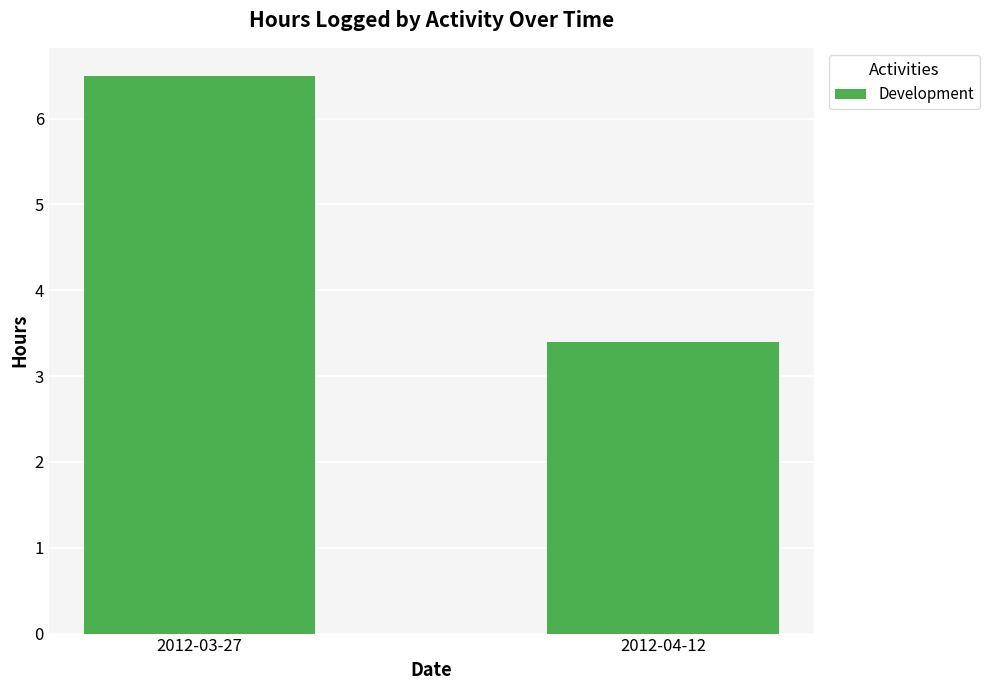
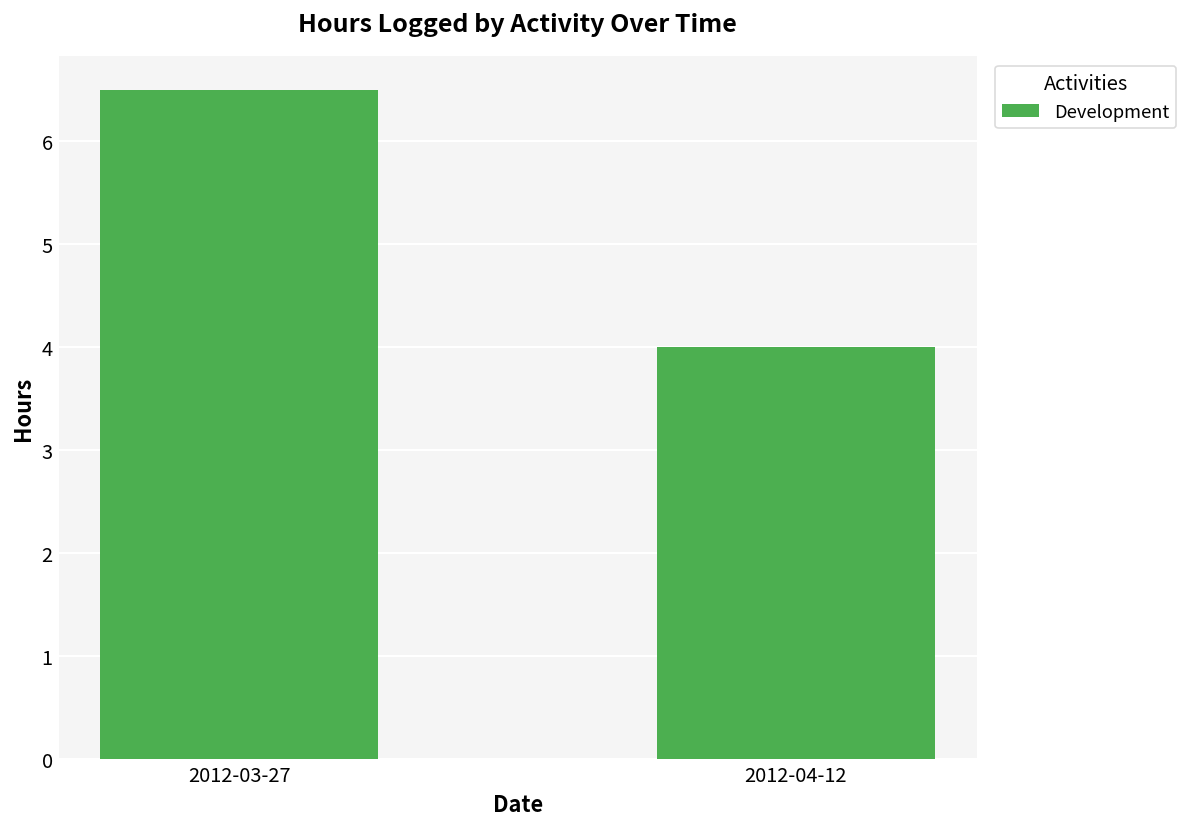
2012-04-12: 3.4 -> 4.0
